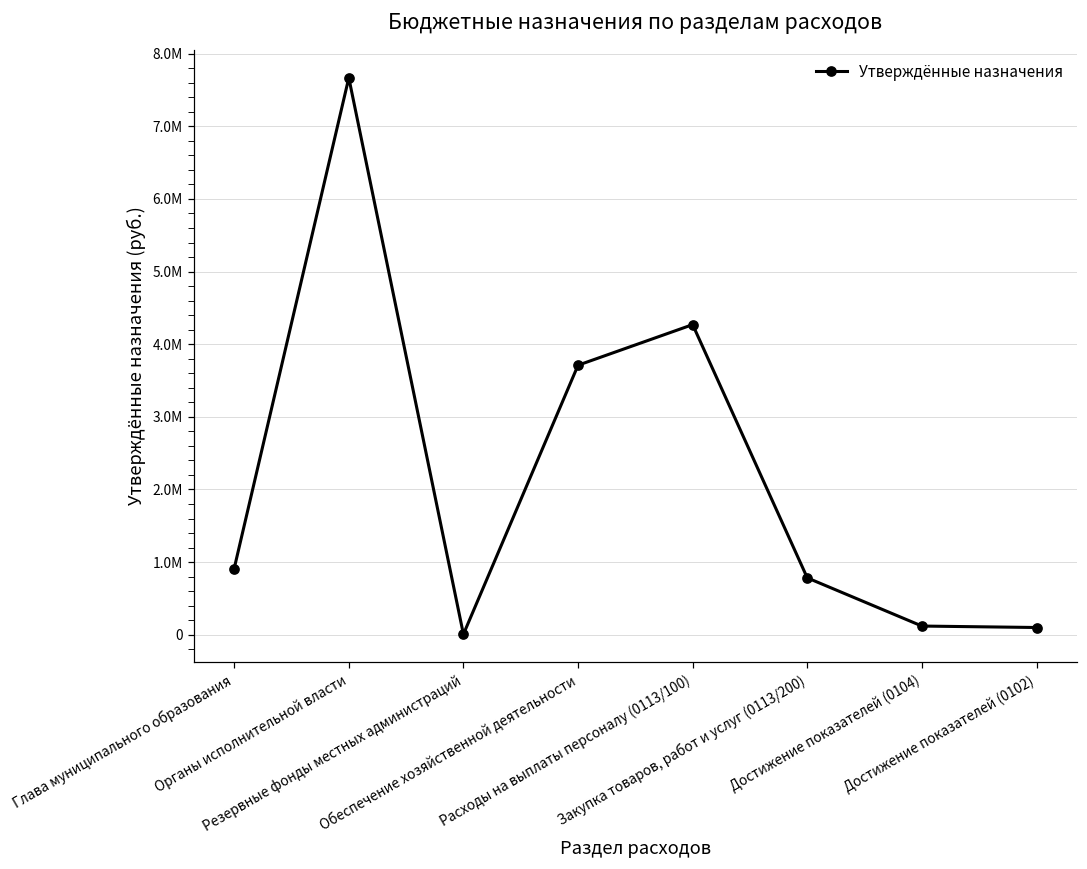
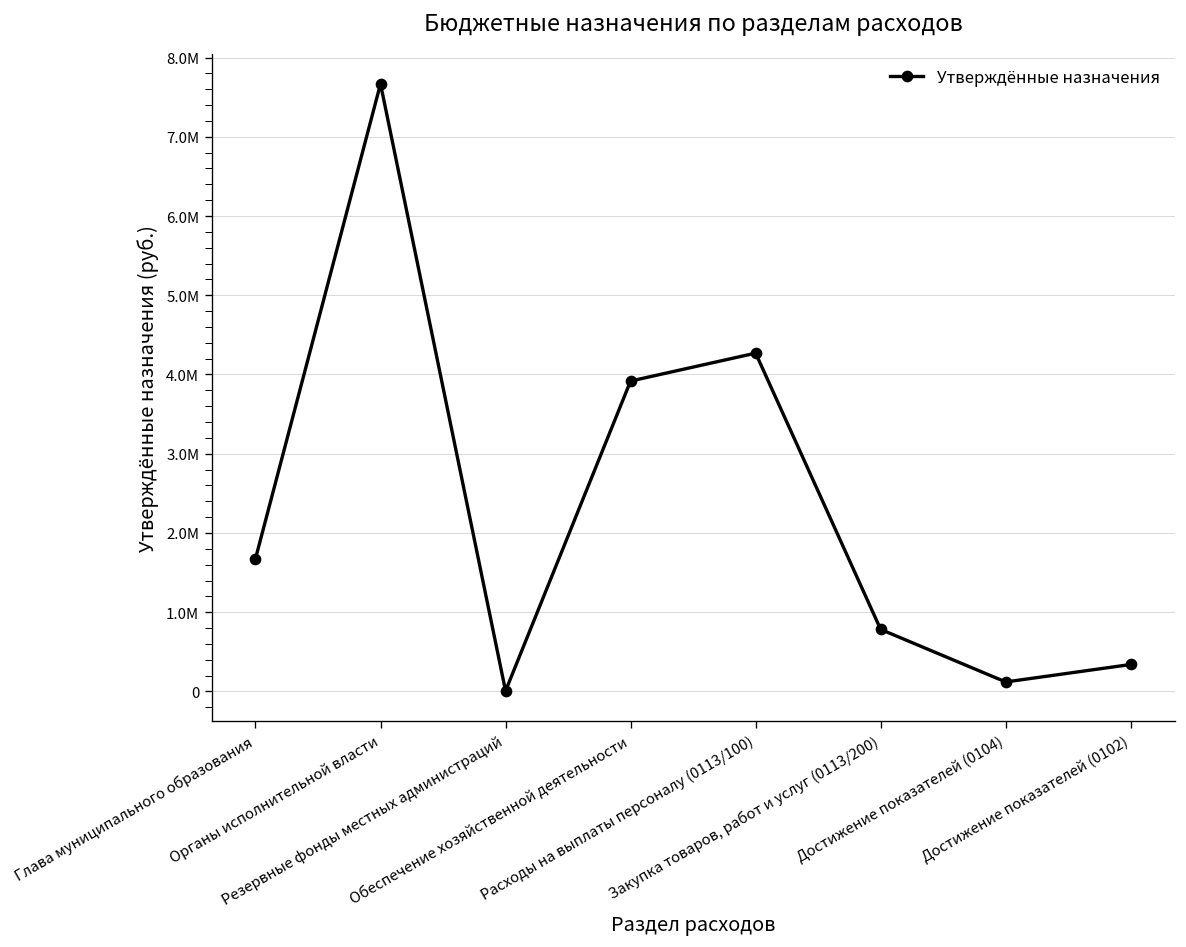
Глава муниципального образования: 900000 -> 1700000
Обеспечение хозяйственной деятельности: 3700000 -> 3900000
Достижение показателей (0102): 100000 -> 300000
